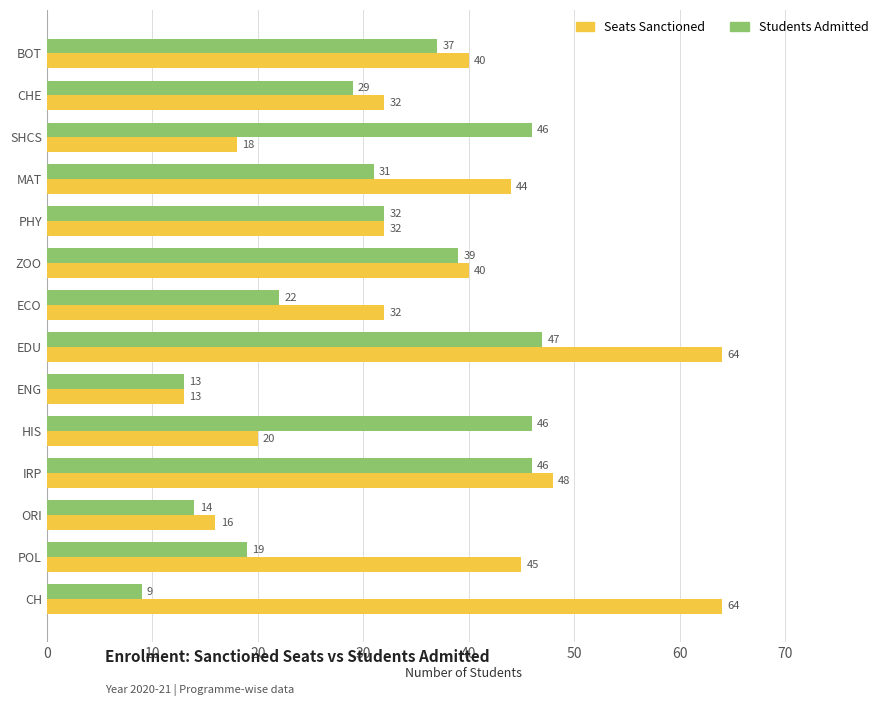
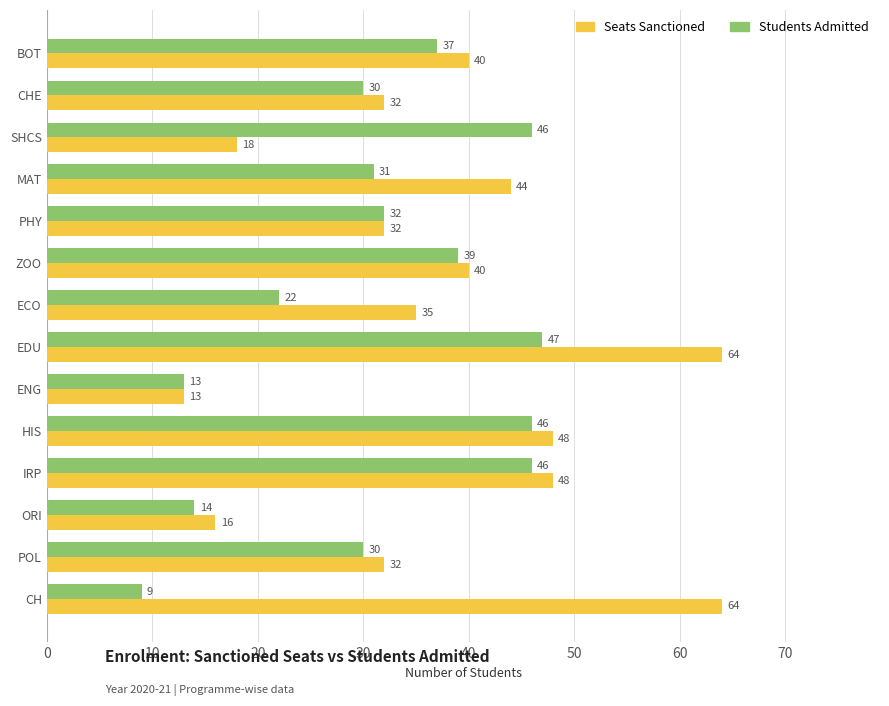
Students Admitted, CHE: 29 -> 30
Seats Sanctioned, ECO: 32 -> 35
Seats Sanctioned, HIS: 20 -> 48
Students Admitted, POL: 19 -> 30
Seats Sanctioned, POL: 45 -> 32
